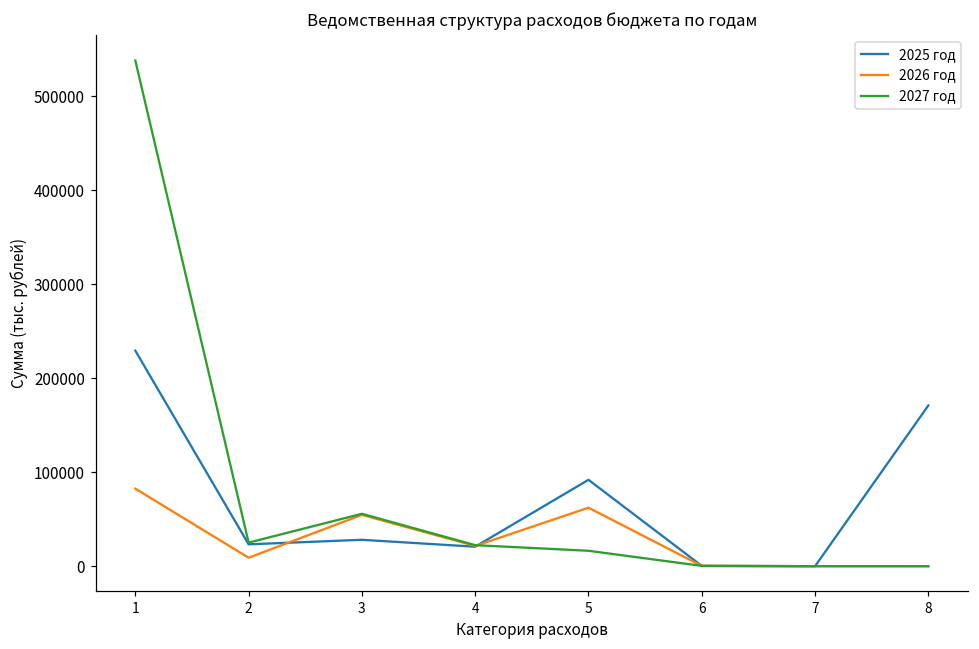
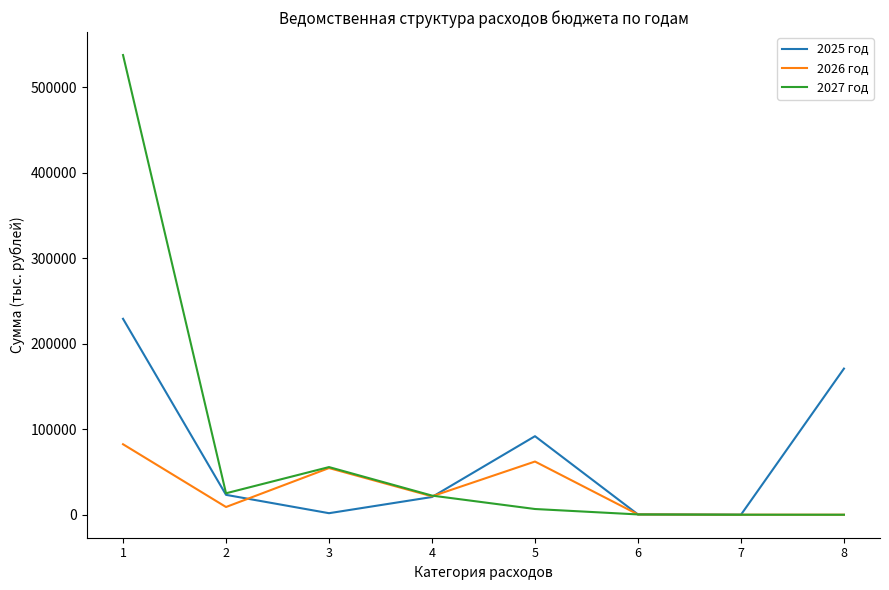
2025 год, 3: 30000 -> 0
2027 год, 5: 20000 -> 10000
